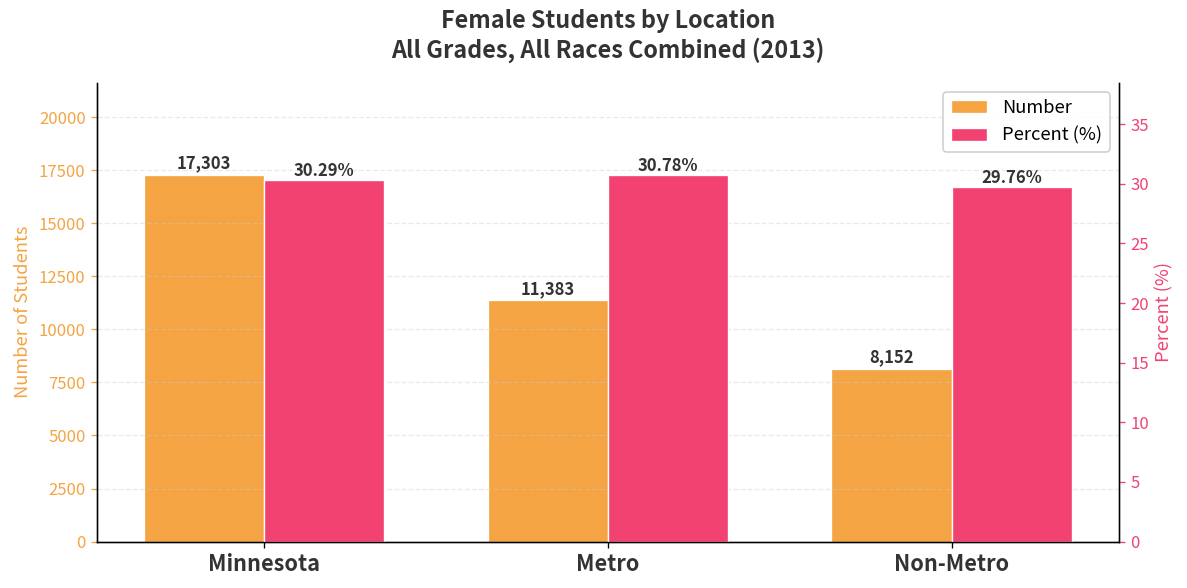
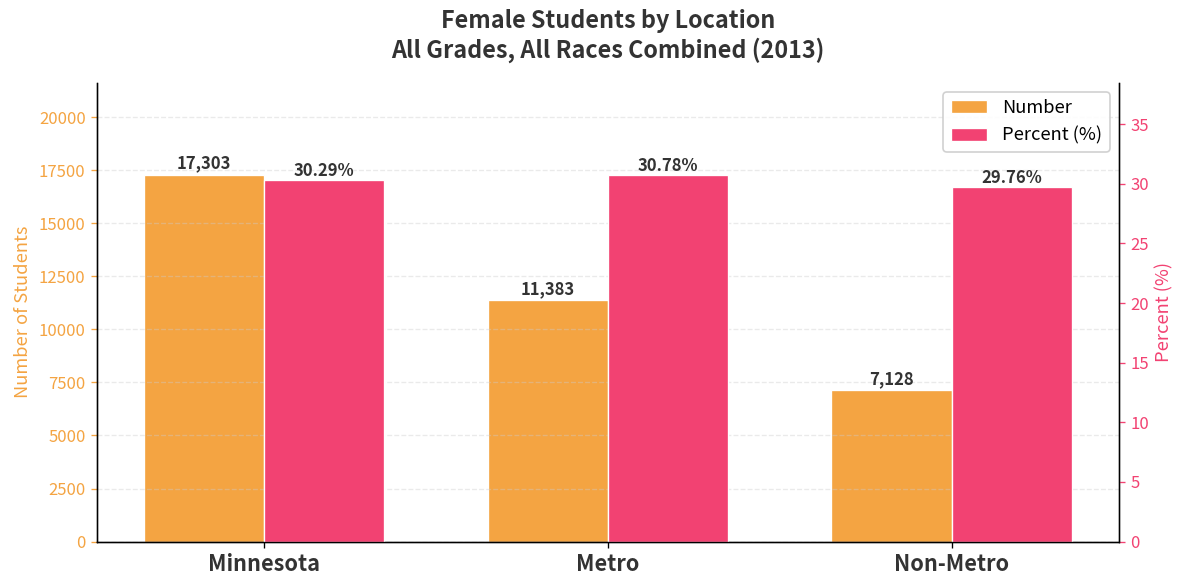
Number, Non-Metro: 8,152 -> 7,128
